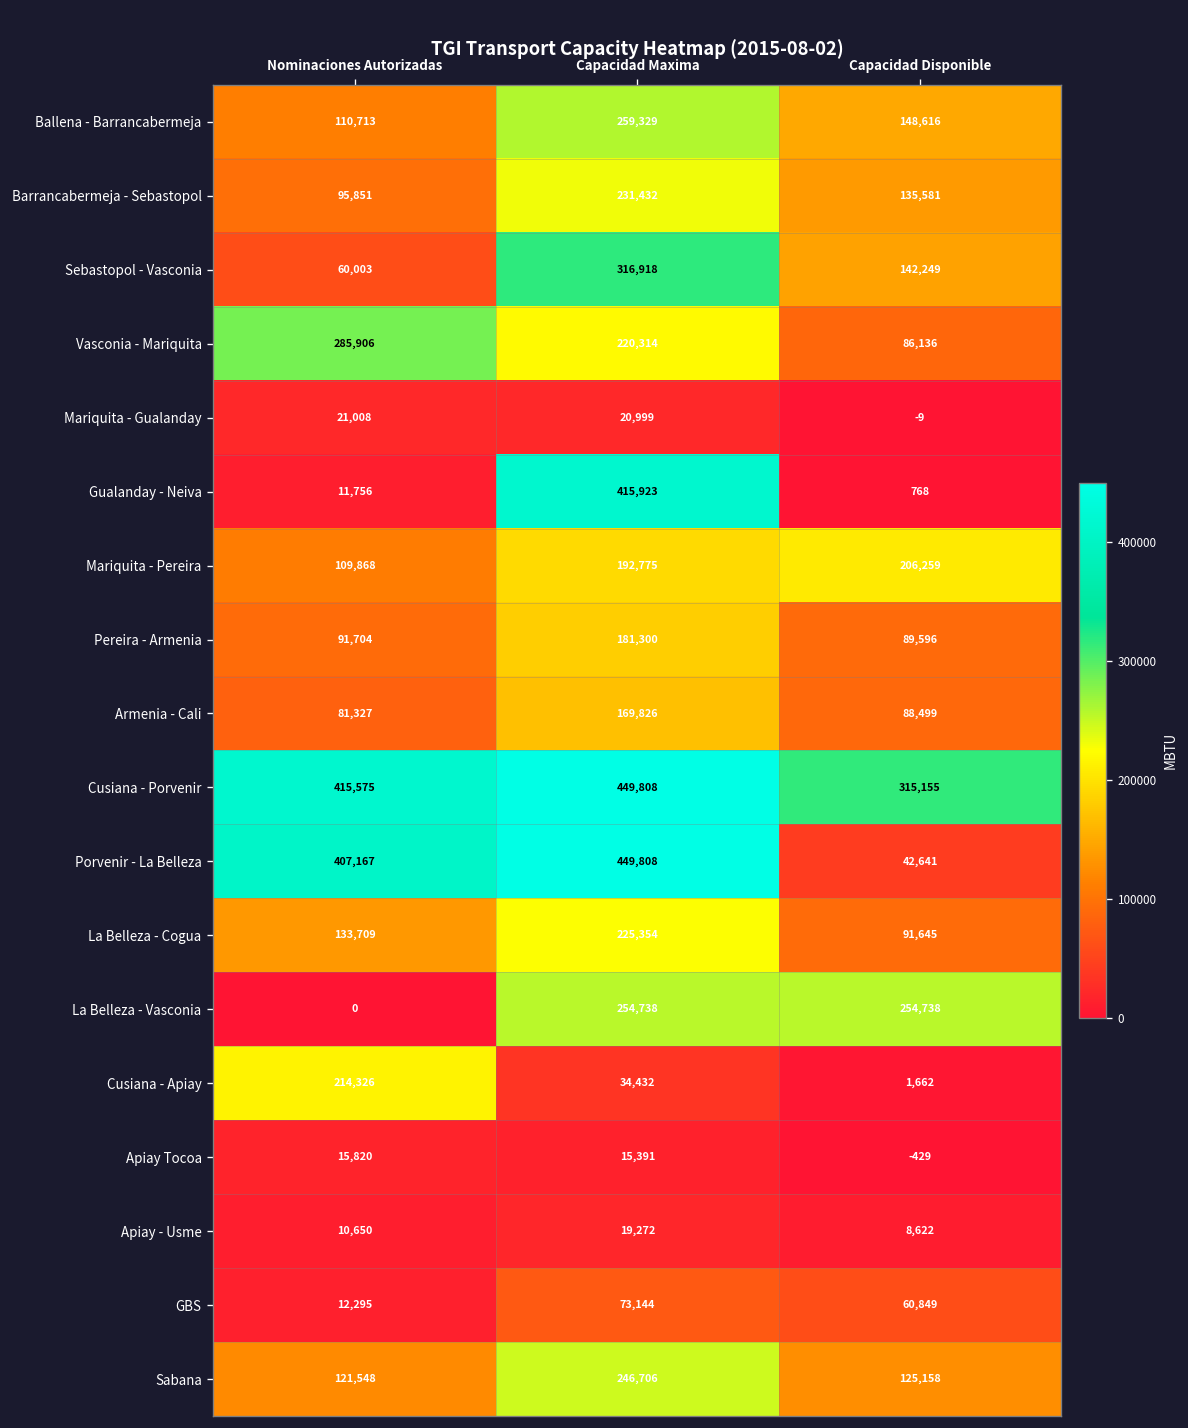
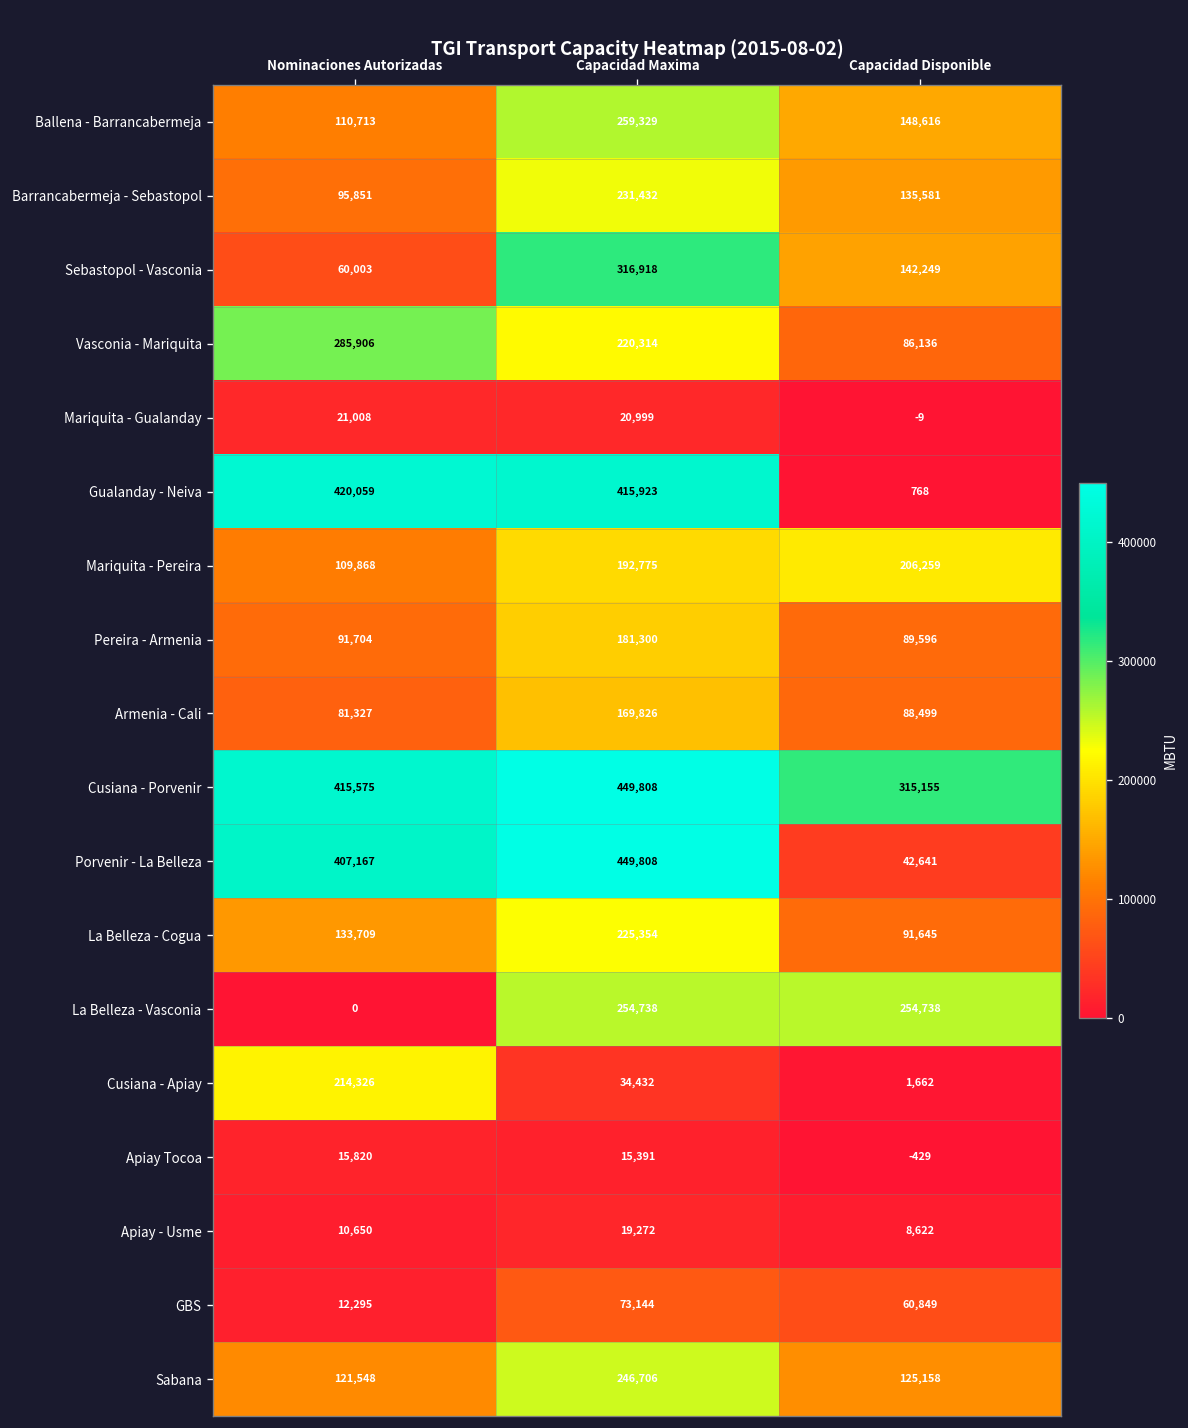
Gualanday - Neiva, Nominaciones Autorizadas: 11,756 -> 420,059
